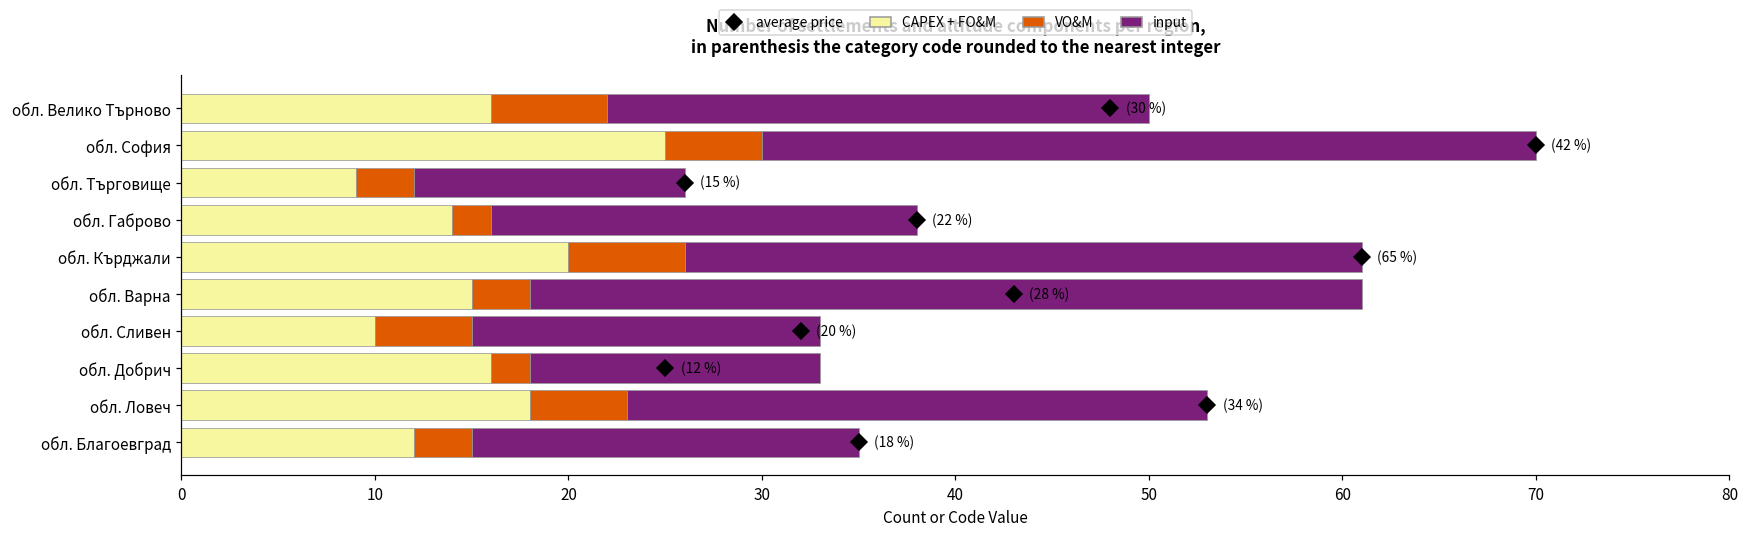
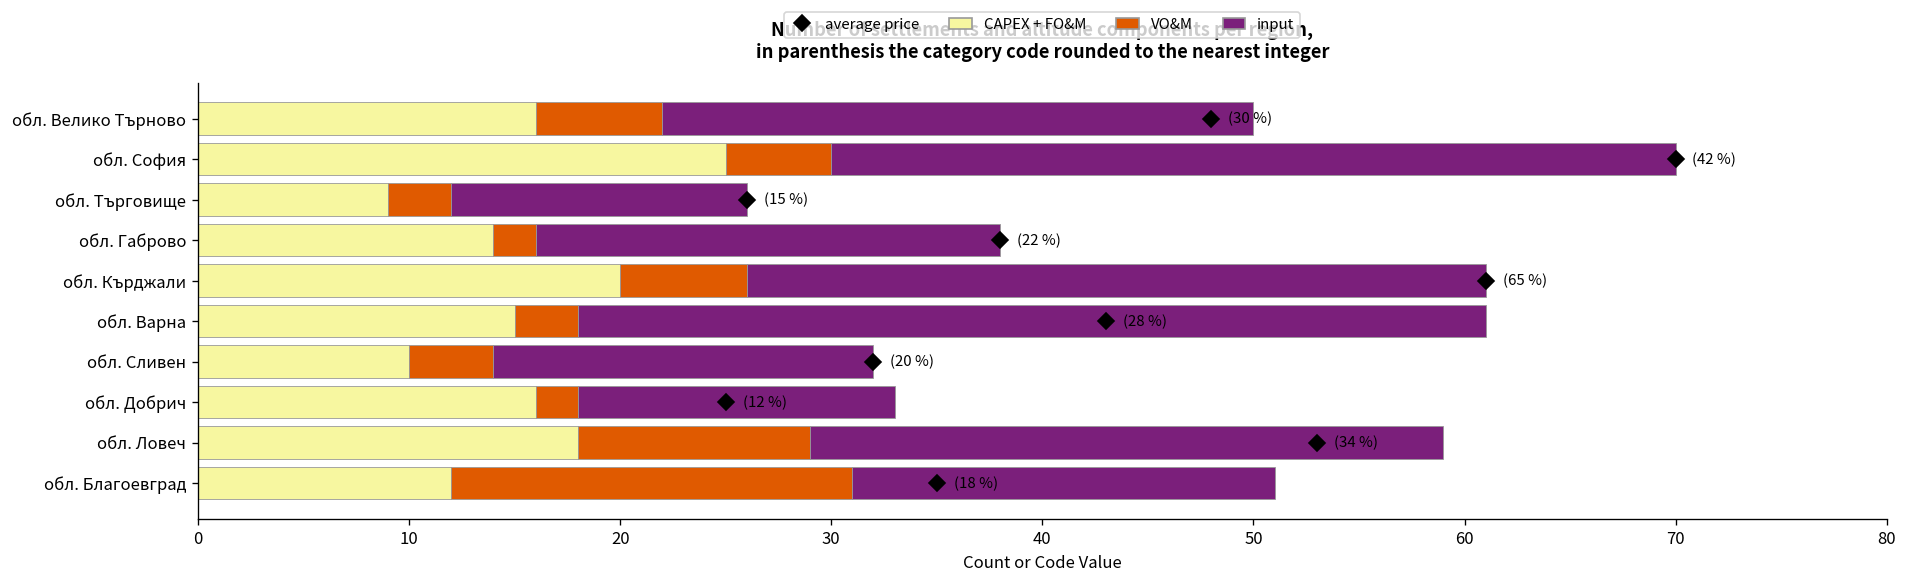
VO&M, обл. Сливен: 5 -> 4
VO&M, обл. Ловеч: 5 -> 11
VO&M, обл. Благоевград: 3 -> 19
